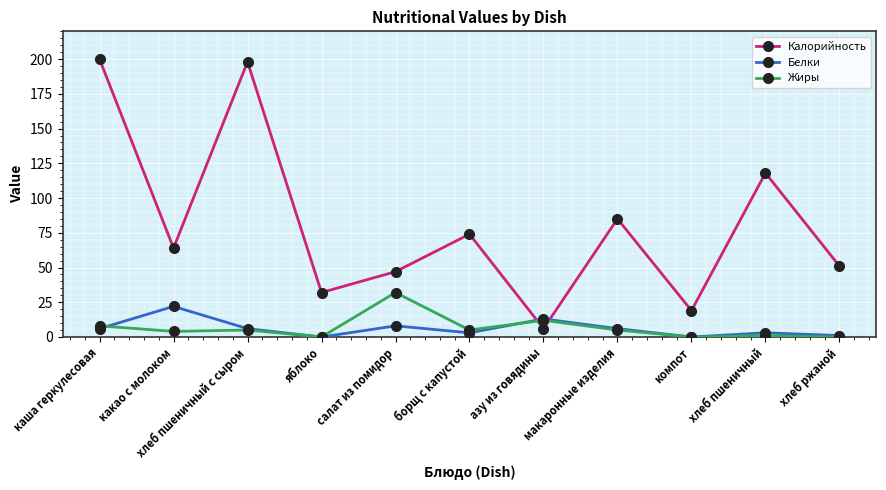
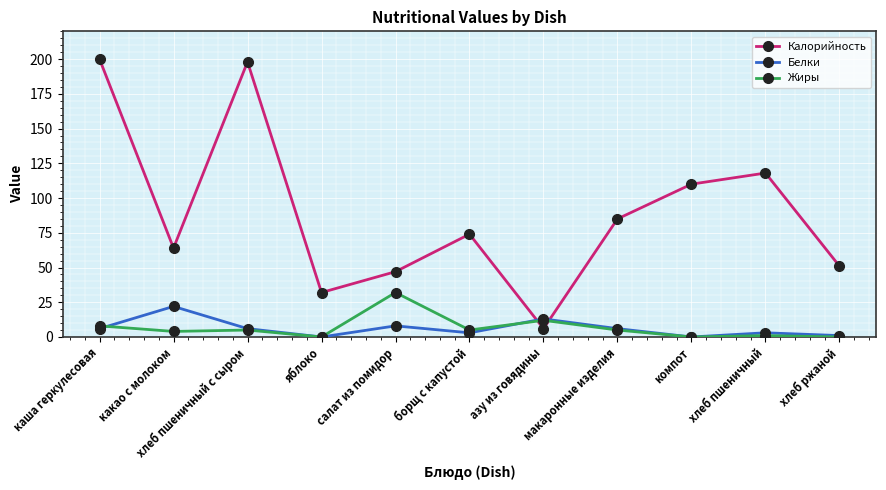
Калорийность, компот: 19 -> 110
